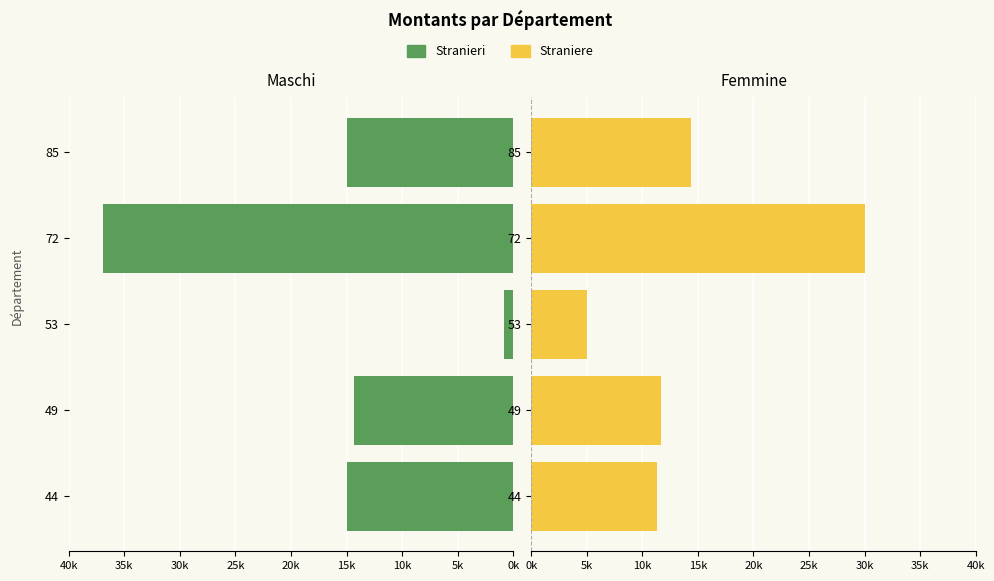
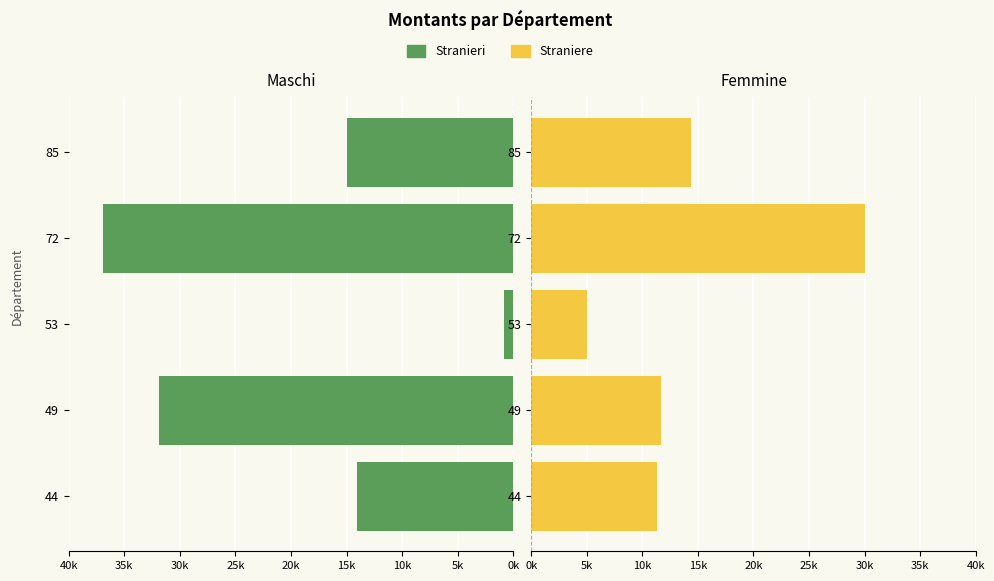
Maschi, 49: 14300 -> 31900
Maschi, 44: 14900 -> 14100
